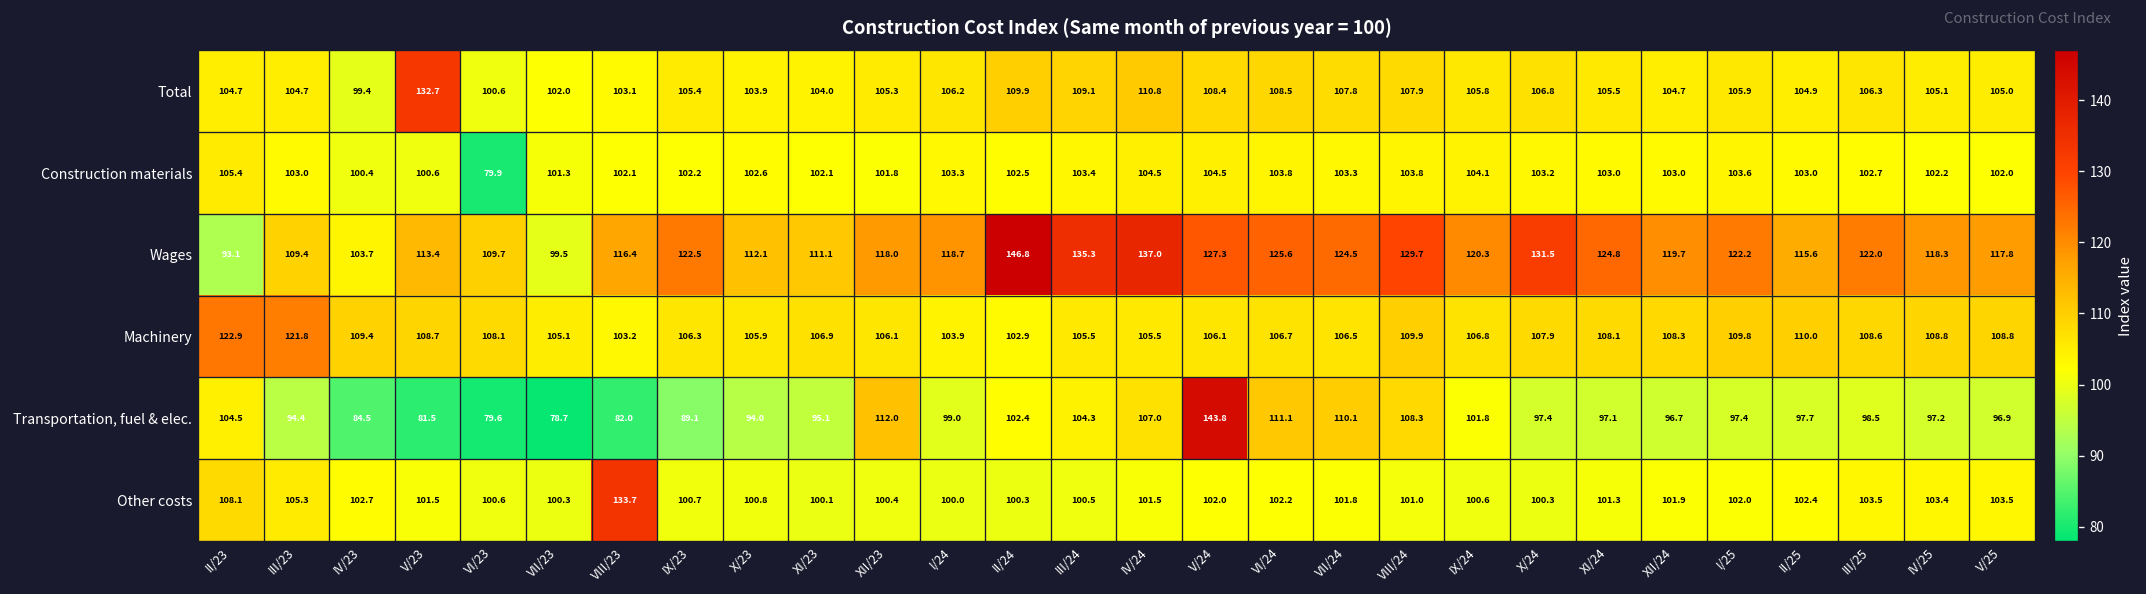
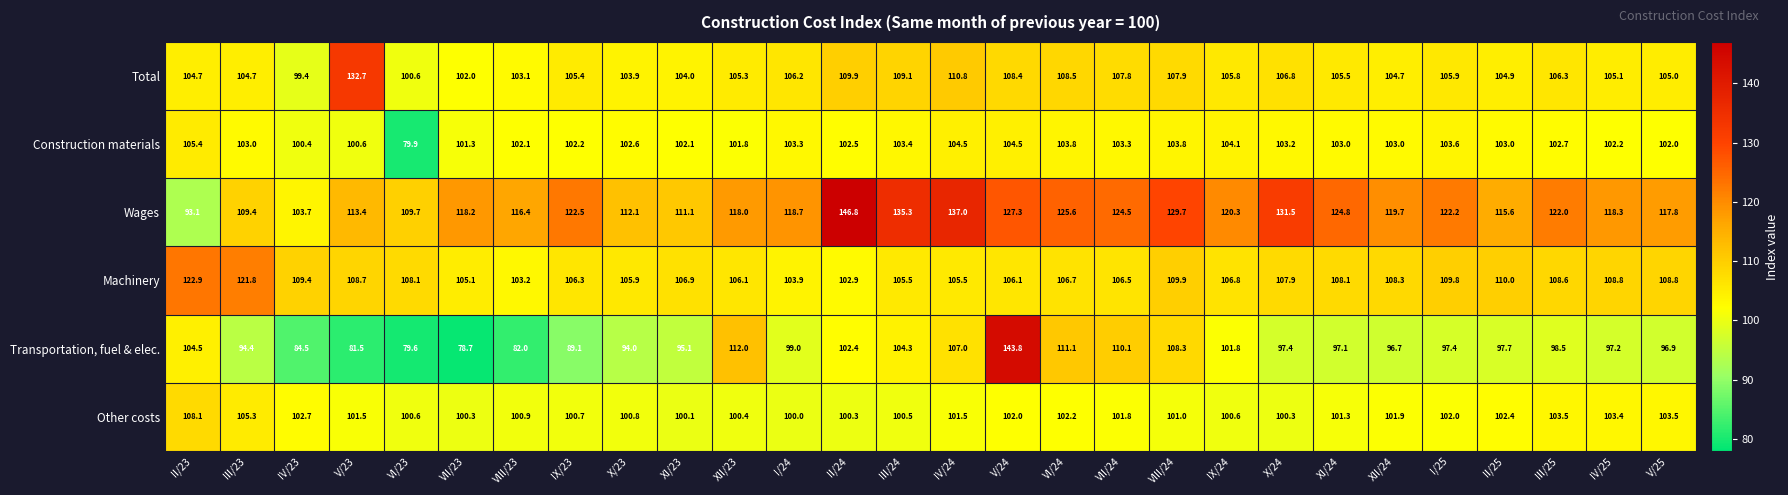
Wages, VII/23: 99.5 -> 118.2
Other costs, VIII/23: 133.7 -> 100.9
